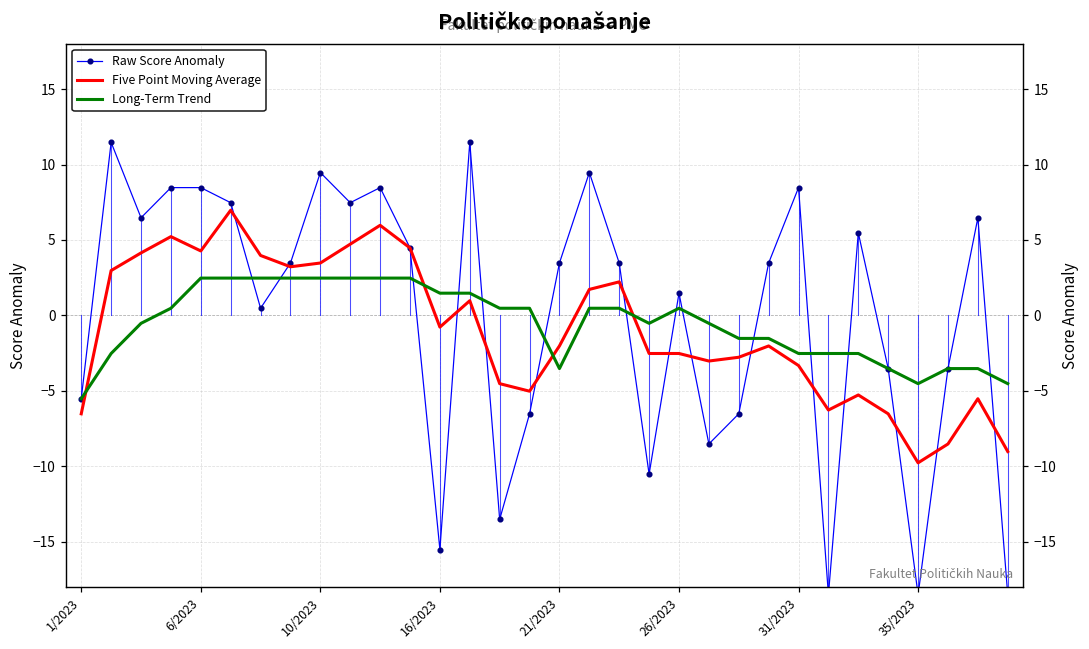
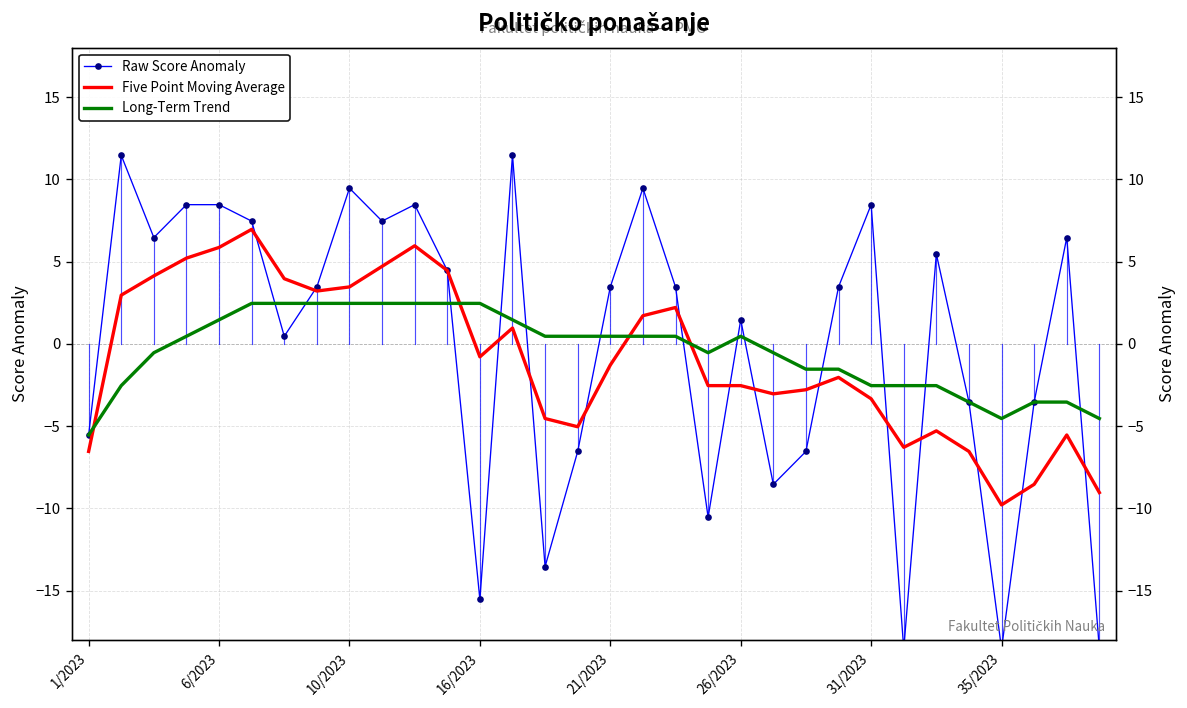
Five Point Moving Average, 6/2023: 4.3 -> 5.9
Long-Term Trend, 6/2023: 2.5 -> 1.5
Long-Term Trend, 16/2023: 1.5 -> 2.5
Five Point Moving Average, 21/2023: -2.0 -> -1.3
Long-Term Trend, 21/2023: -3.5 -> 0.5
